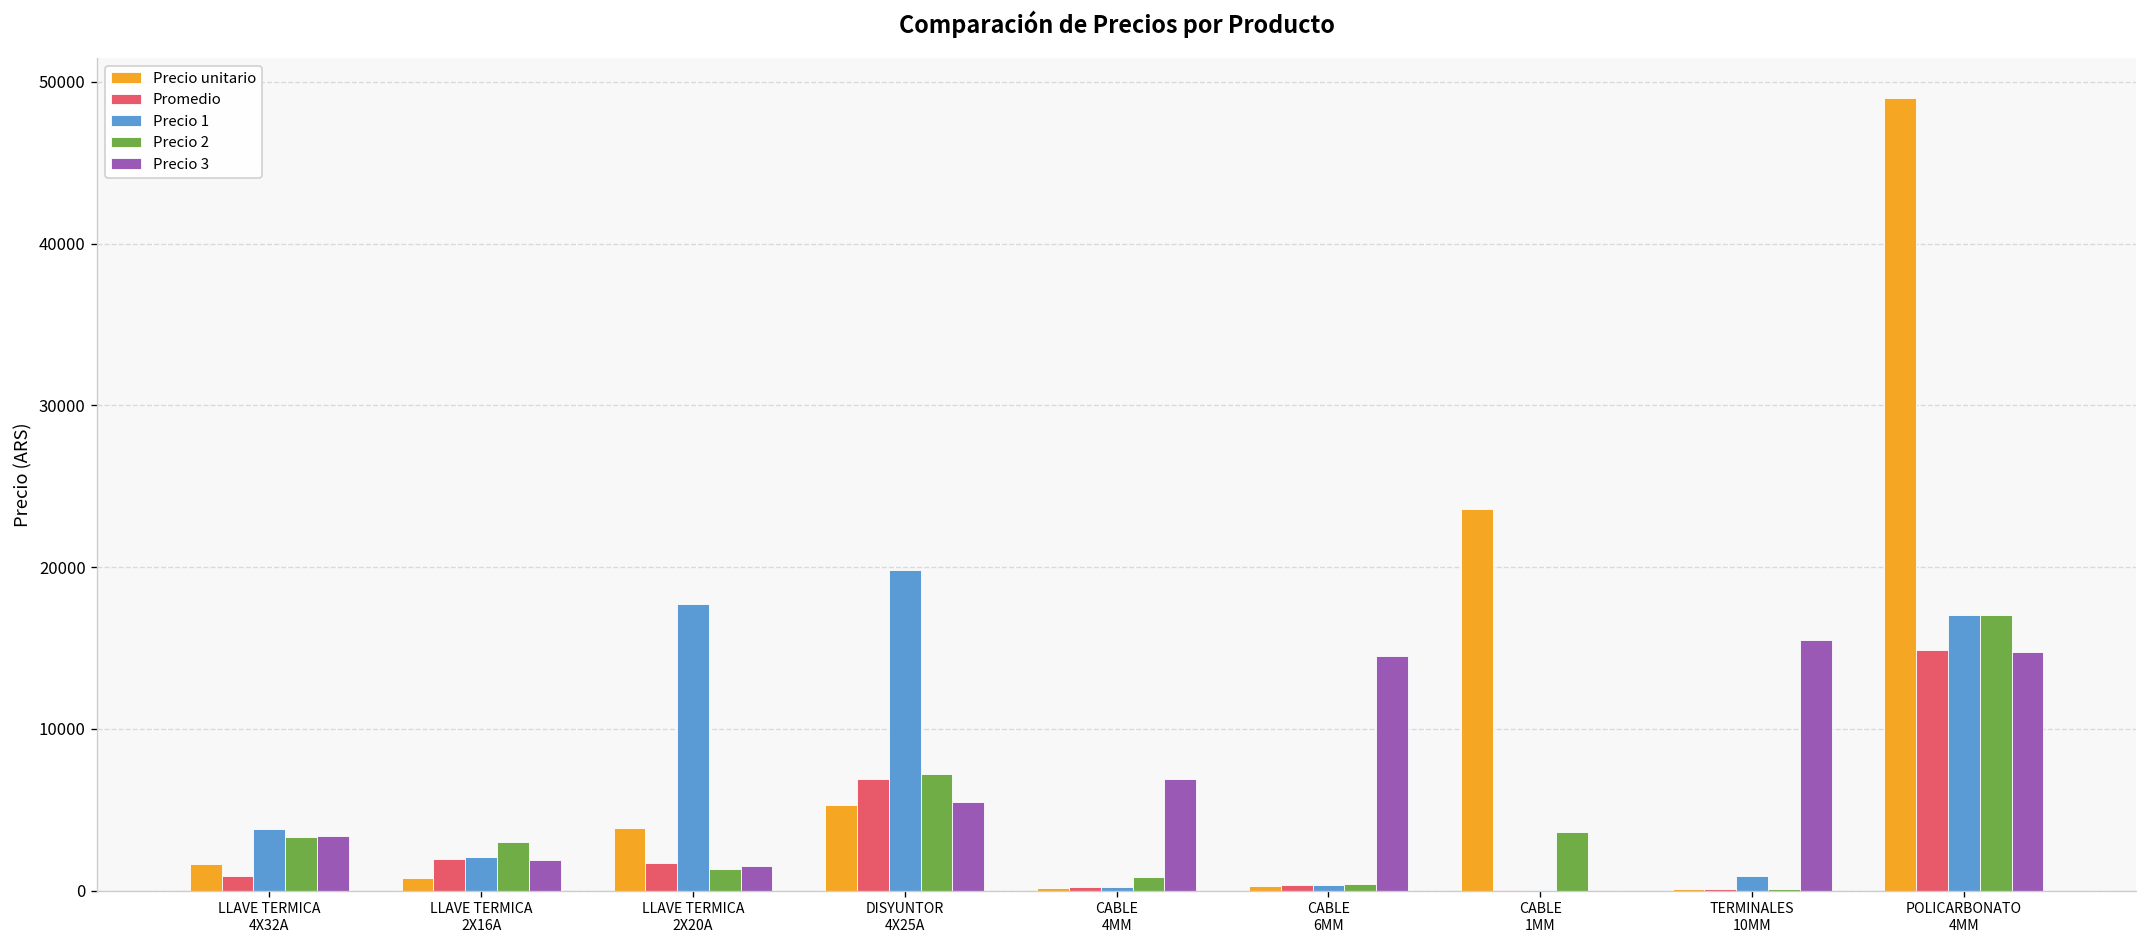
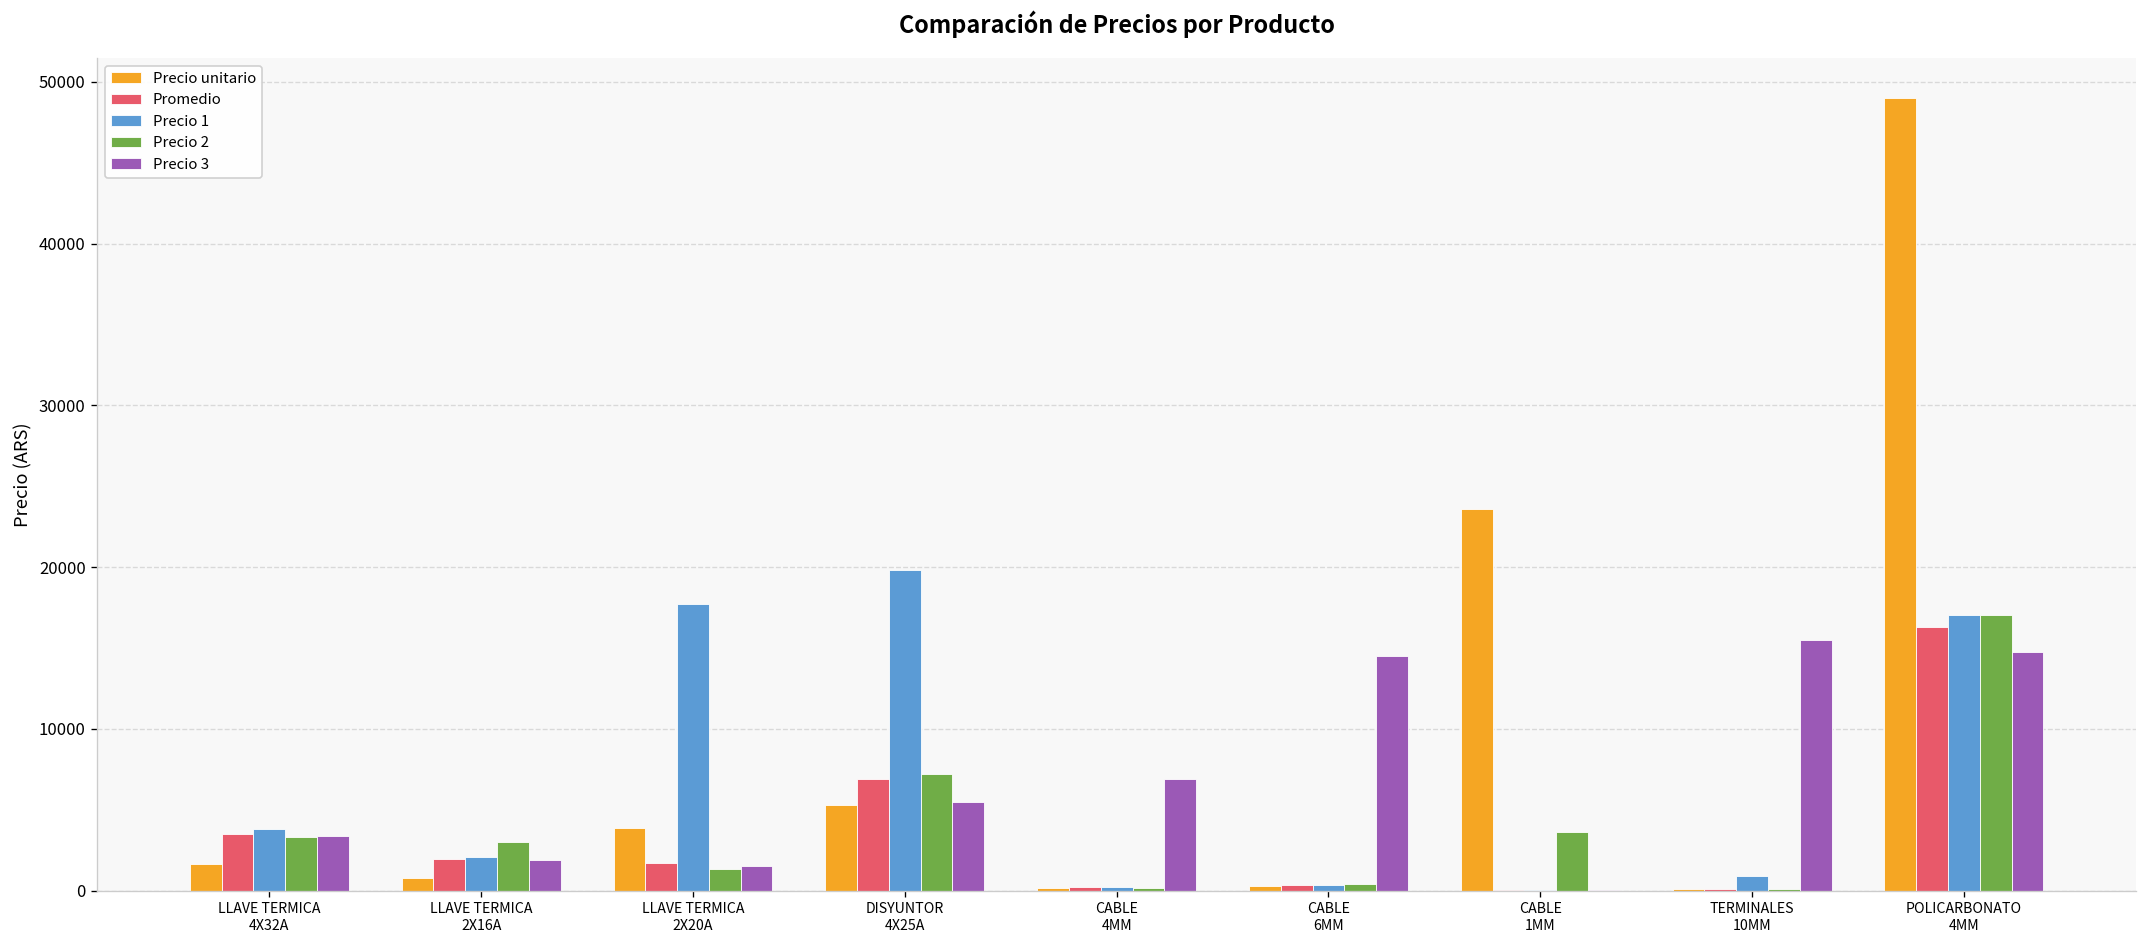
Promedio, LLAVE TERMICA 4X32A: 900 -> 3500
Precio 2, CABLE 4MM: 800 -> 200
Promedio, POLICARBONATO 4MM: 14900 -> 16300
